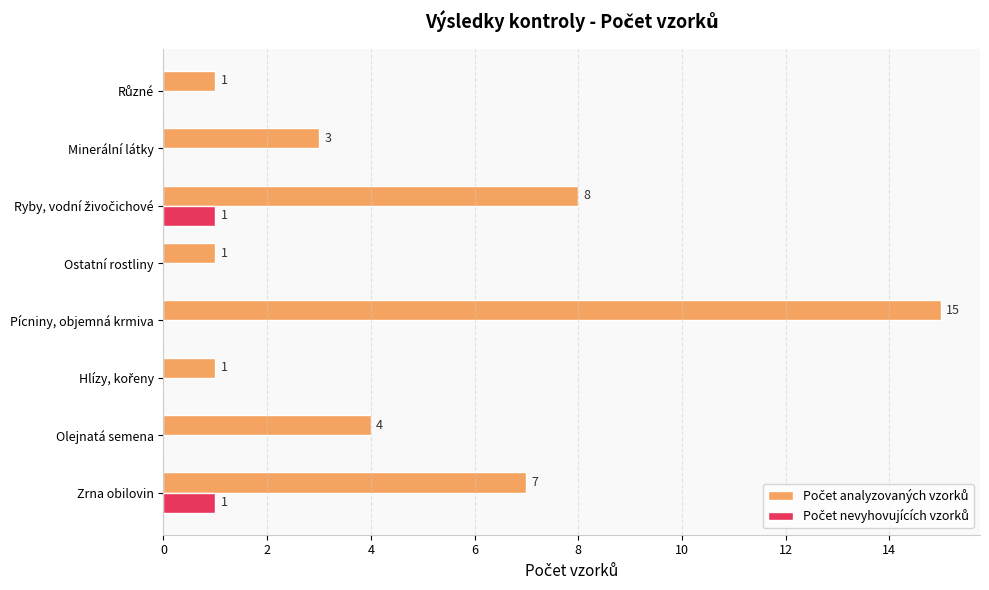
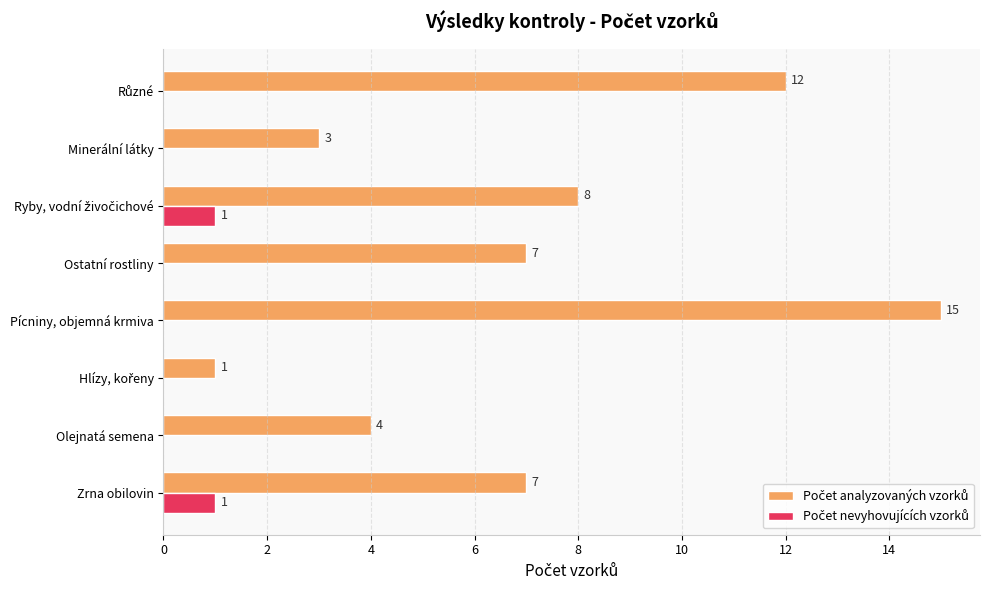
Počet analyzovaných vzorků, Různé: 1 -> 12
Počet analyzovaných vzorků, Ostatní rostliny: 1 -> 7
